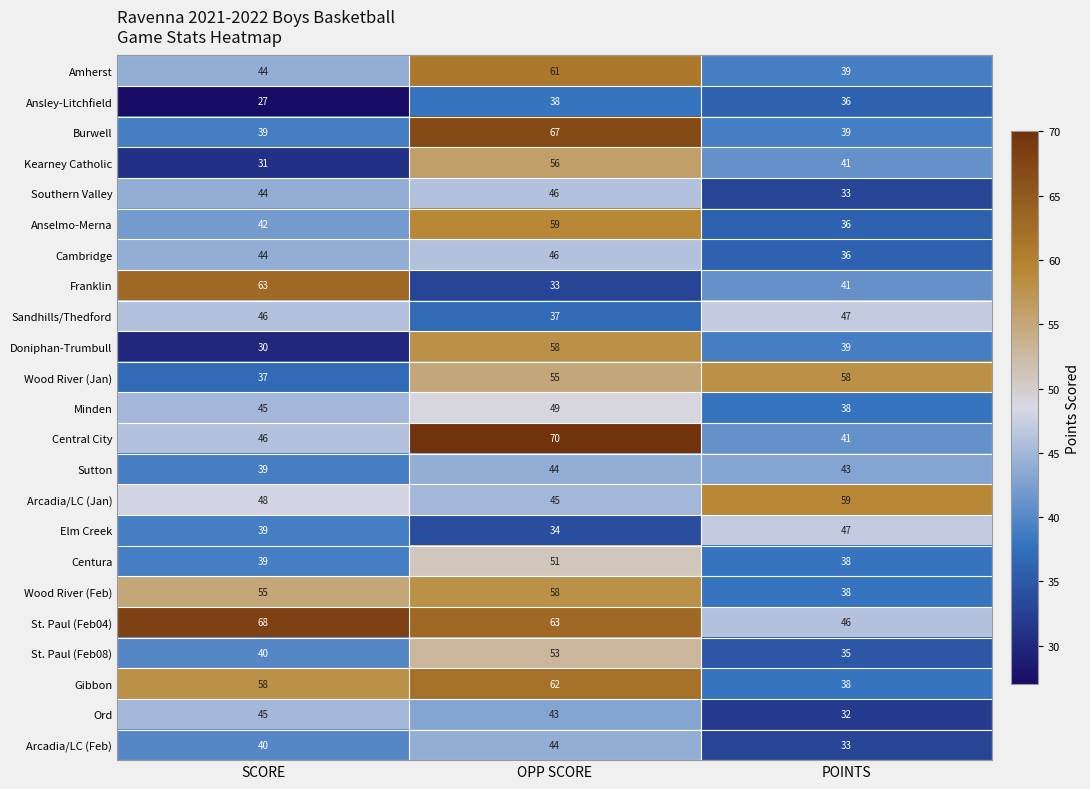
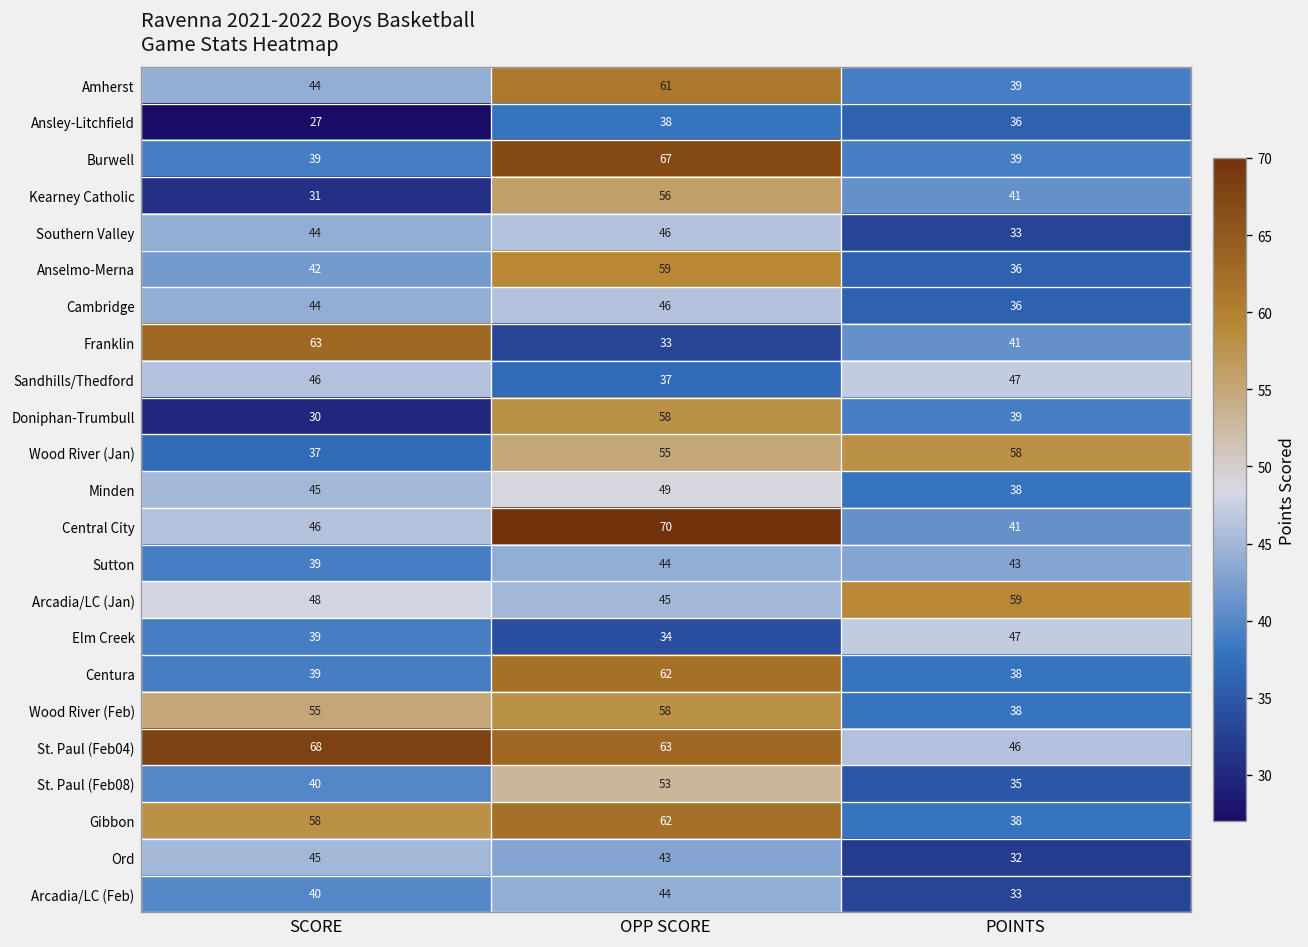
Centura, OPP SCORE: 51 -> 62
